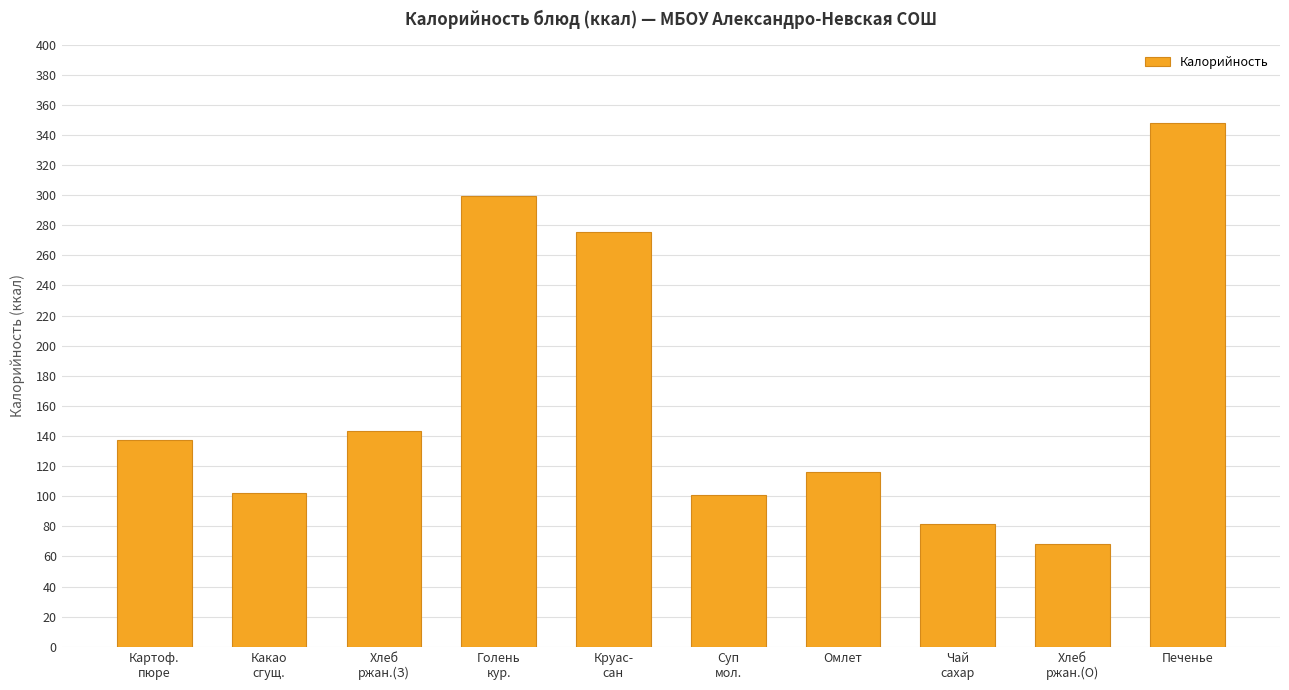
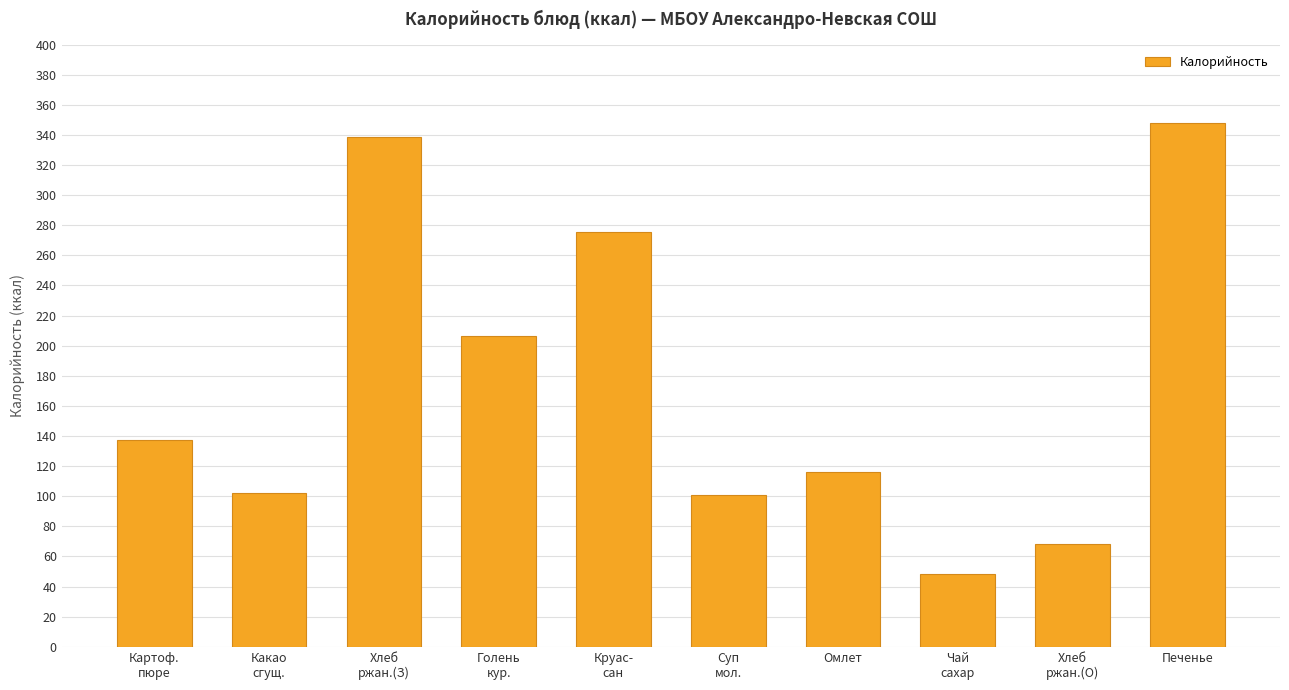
Хлеб ржан.(З): 143 -> 339
Голень кур.: 300 -> 207
Чай сахар: 82 -> 49
